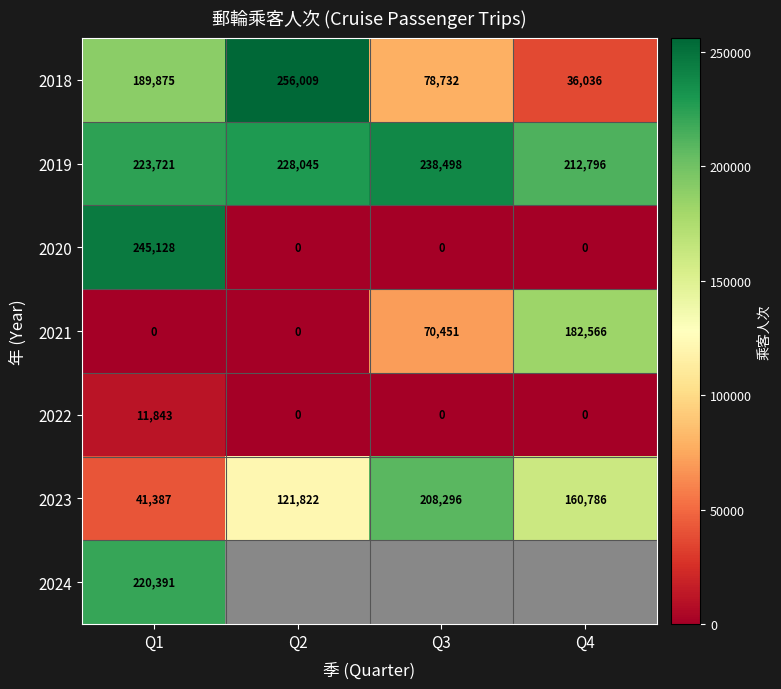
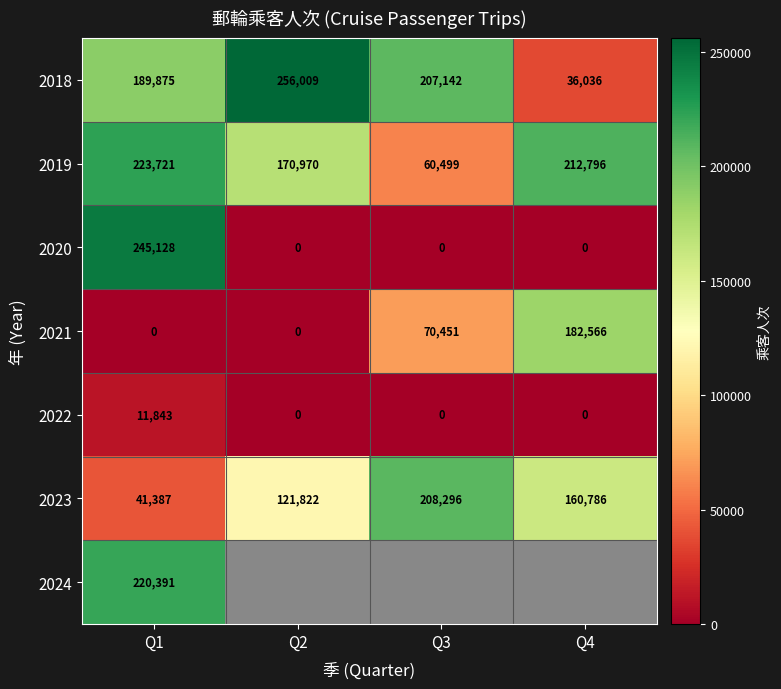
2018, Q3: 78,732 -> 207,142
2019, Q2: 228,045 -> 170,970
2019, Q3: 238,498 -> 60,499
